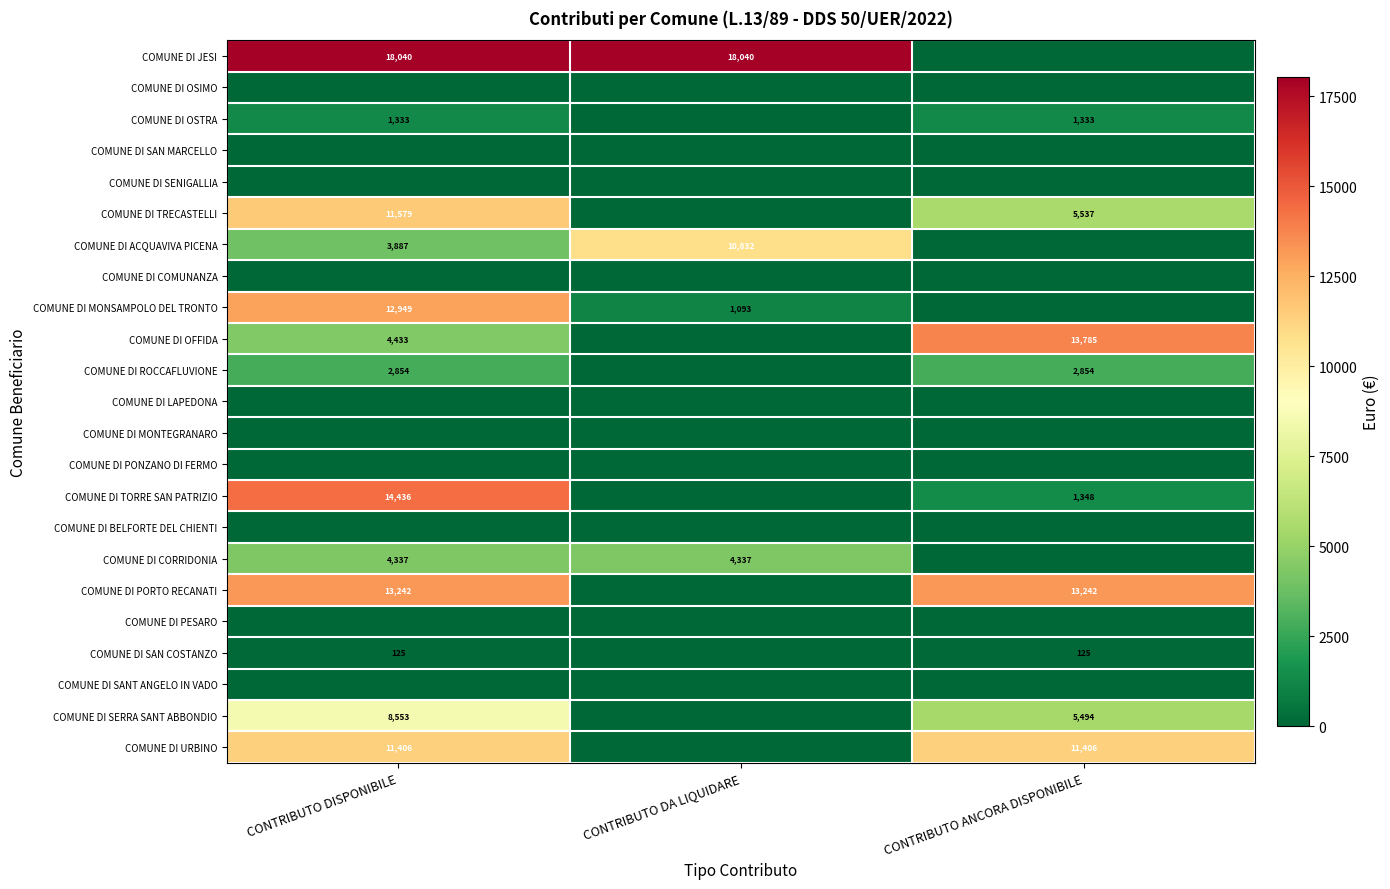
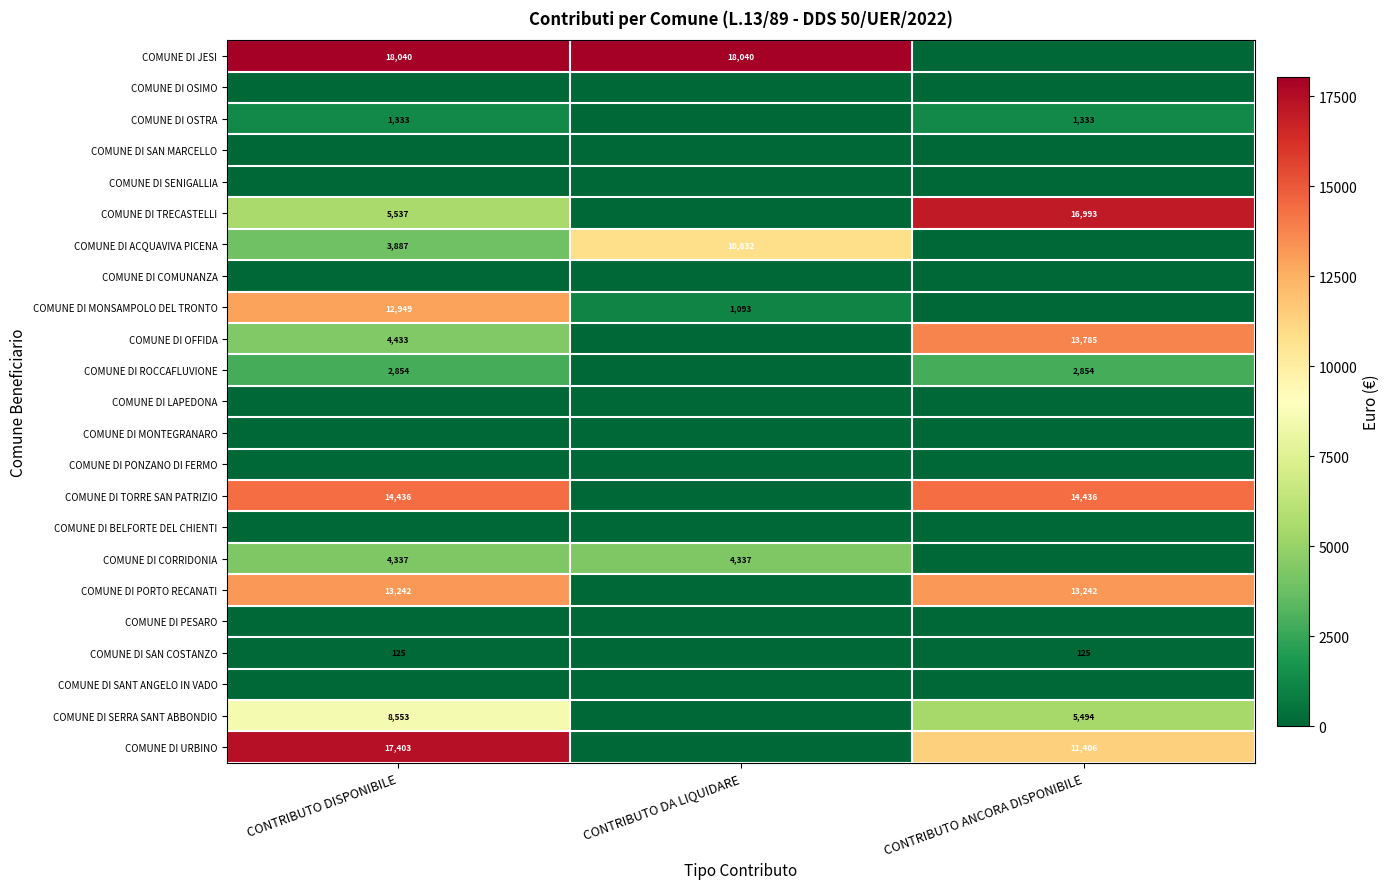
COMUNE DI TRECASTELLI, CONTRIBUTO DISPONIBILE: 11,579 -> 5,537
COMUNE DI TRECASTELLI, CONTRIBUTO ANCORA DISPONIBILE: 5,537 -> 16,993
COMUNE DI TORRE SAN PATRIZIO, CONTRIBUTO ANCORA DISPONIBILE: 1,348 -> 14,436
COMUNE DI URBINO, CONTRIBUTO DISPONIBILE: 11,406 -> 17,403
